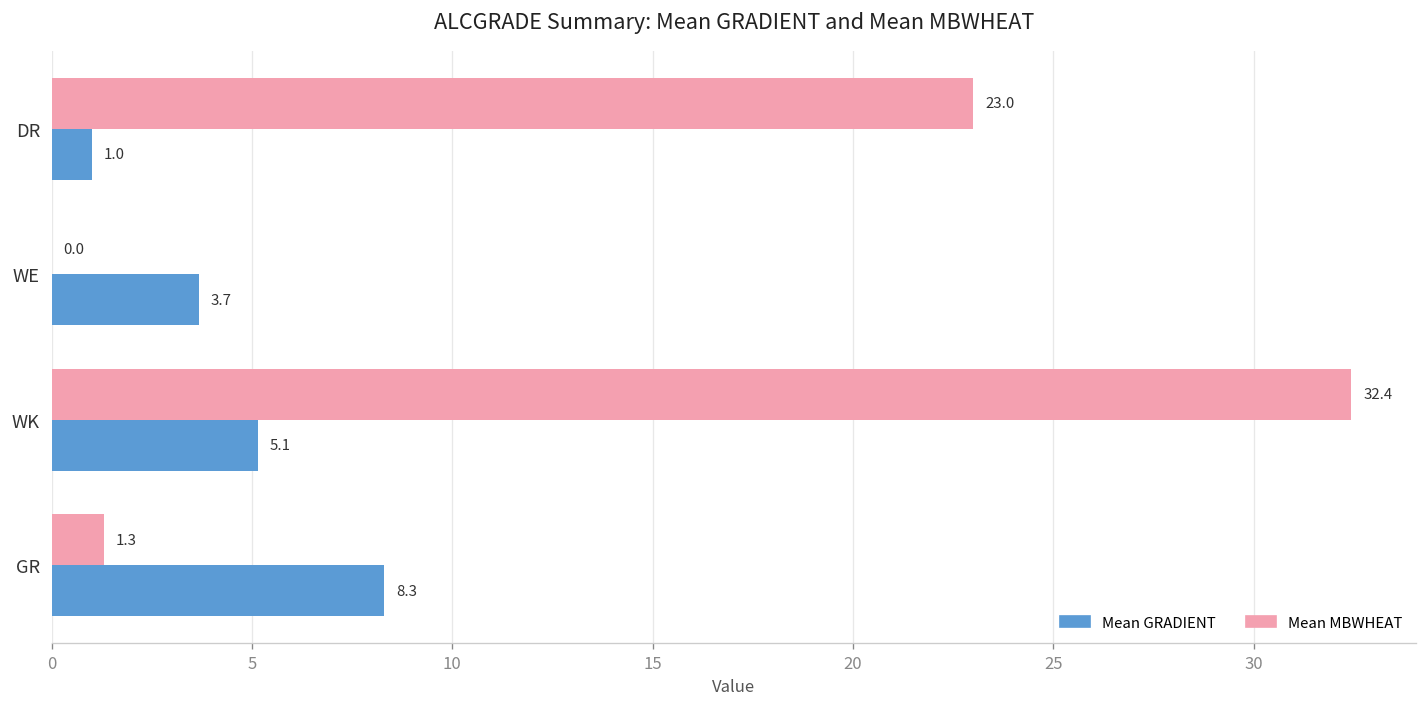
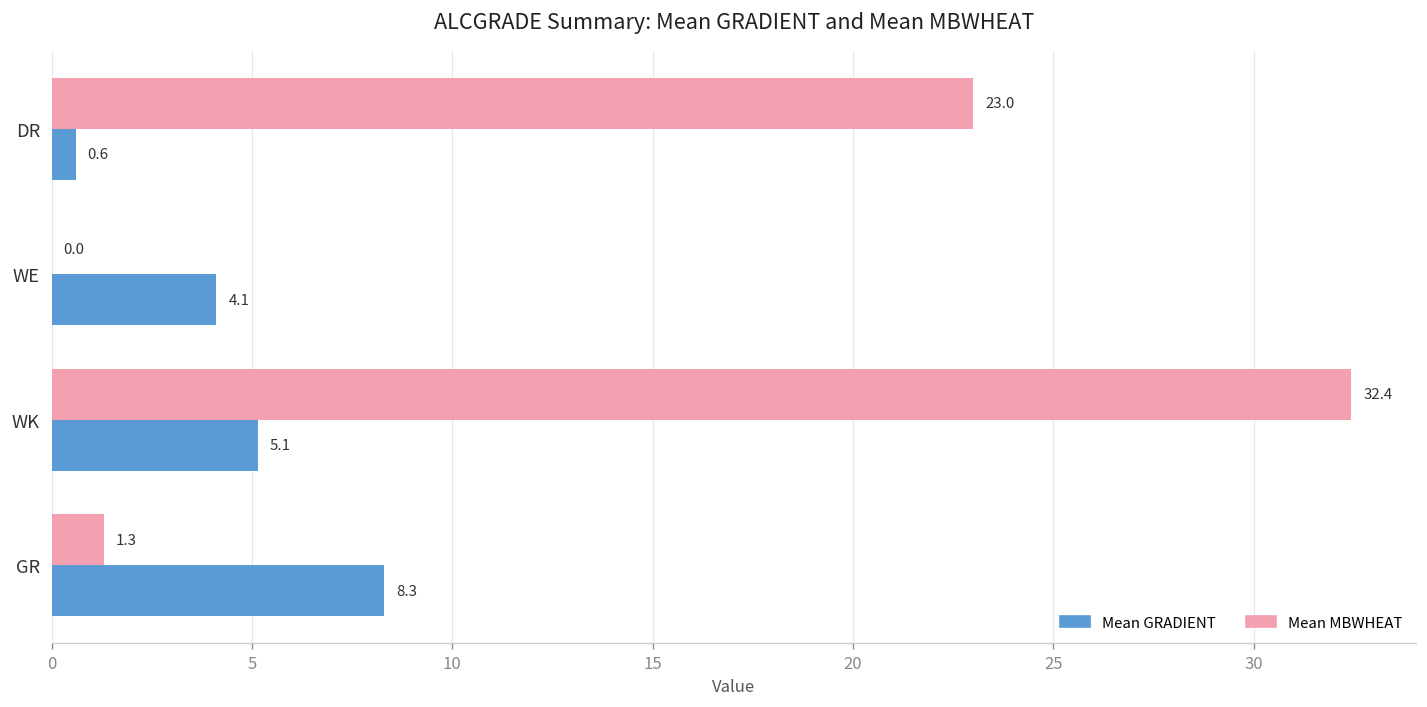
Mean GRADIENT, DR: 1.0 -> 0.6
Mean GRADIENT, WE: 3.7 -> 4.1
